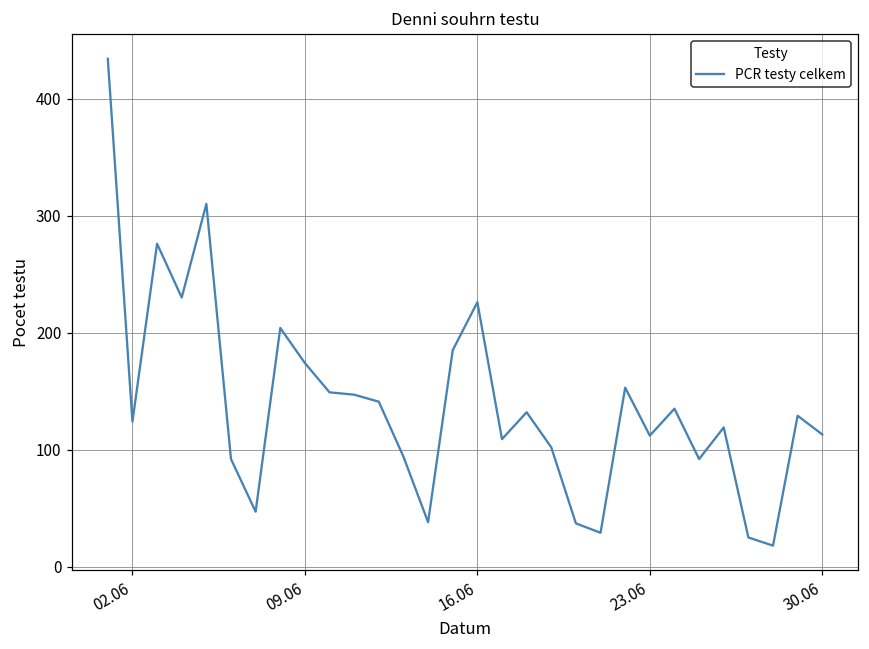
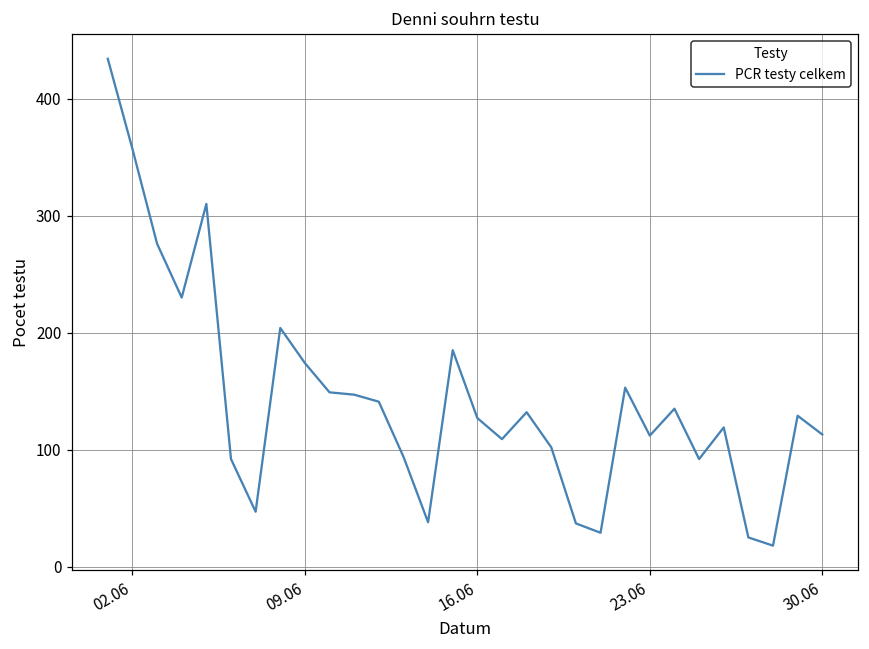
02.06: 124 -> 357
16.06: 226 -> 127
